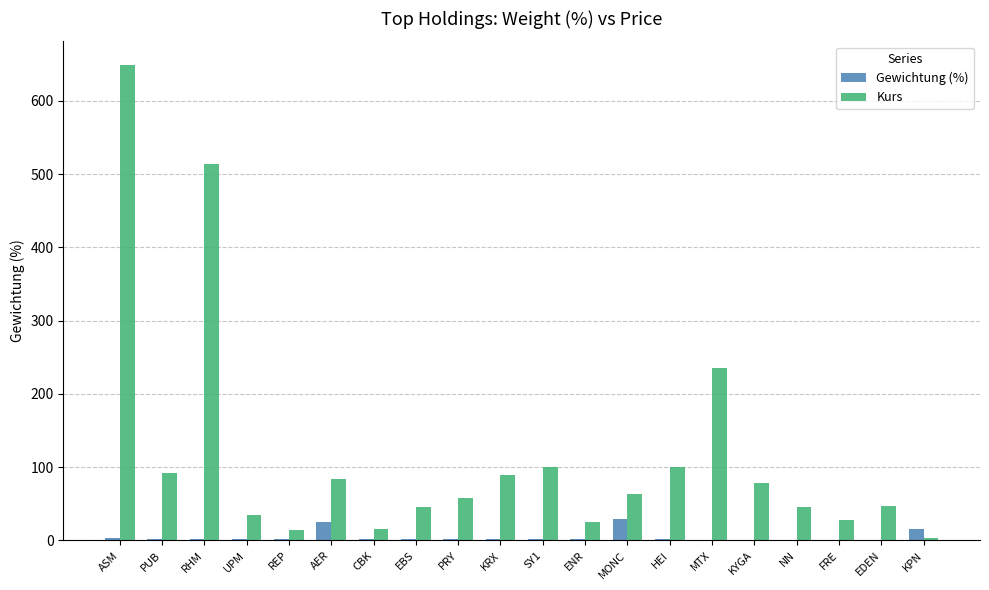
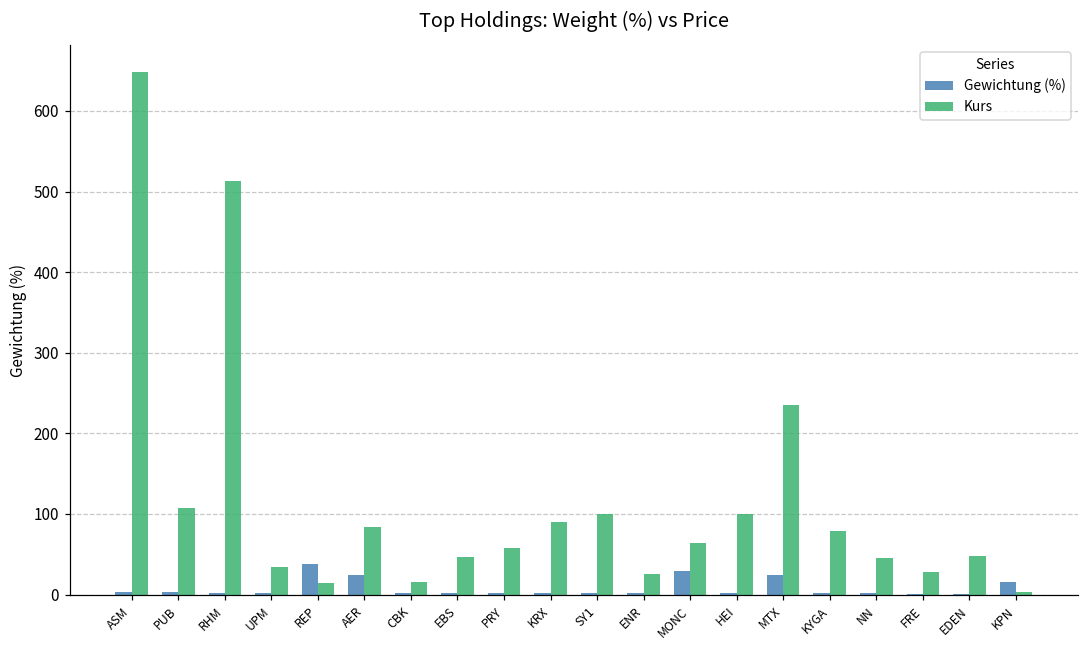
Kurs, PUB: 90 -> 110
Gewichtung (%), REP: 0 -> 40
Gewichtung (%), MTX: 0 -> 20
